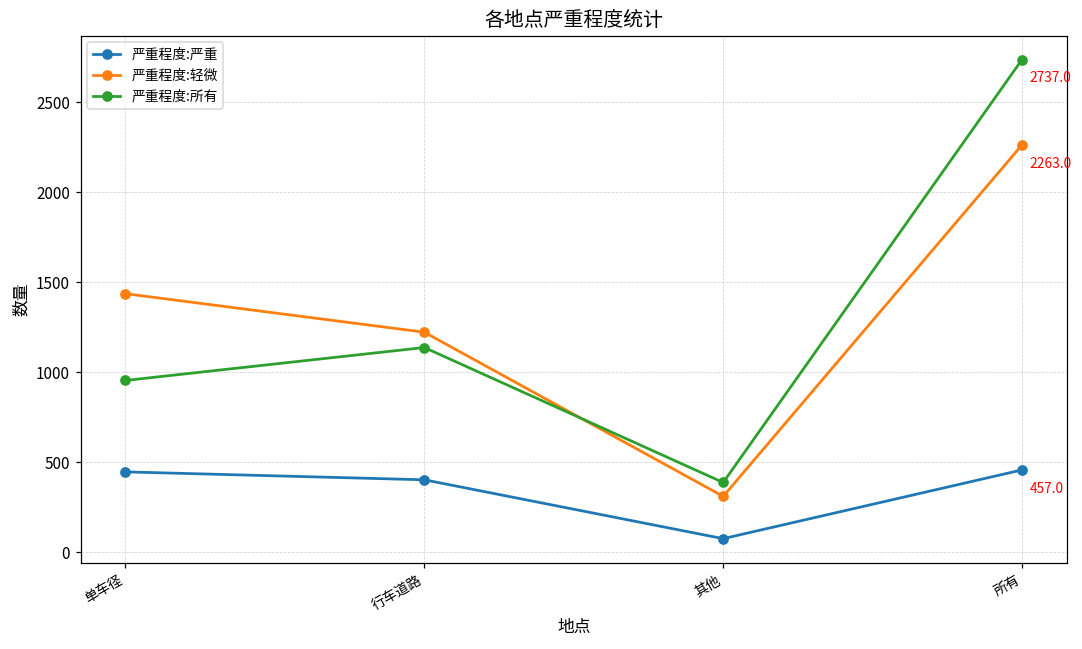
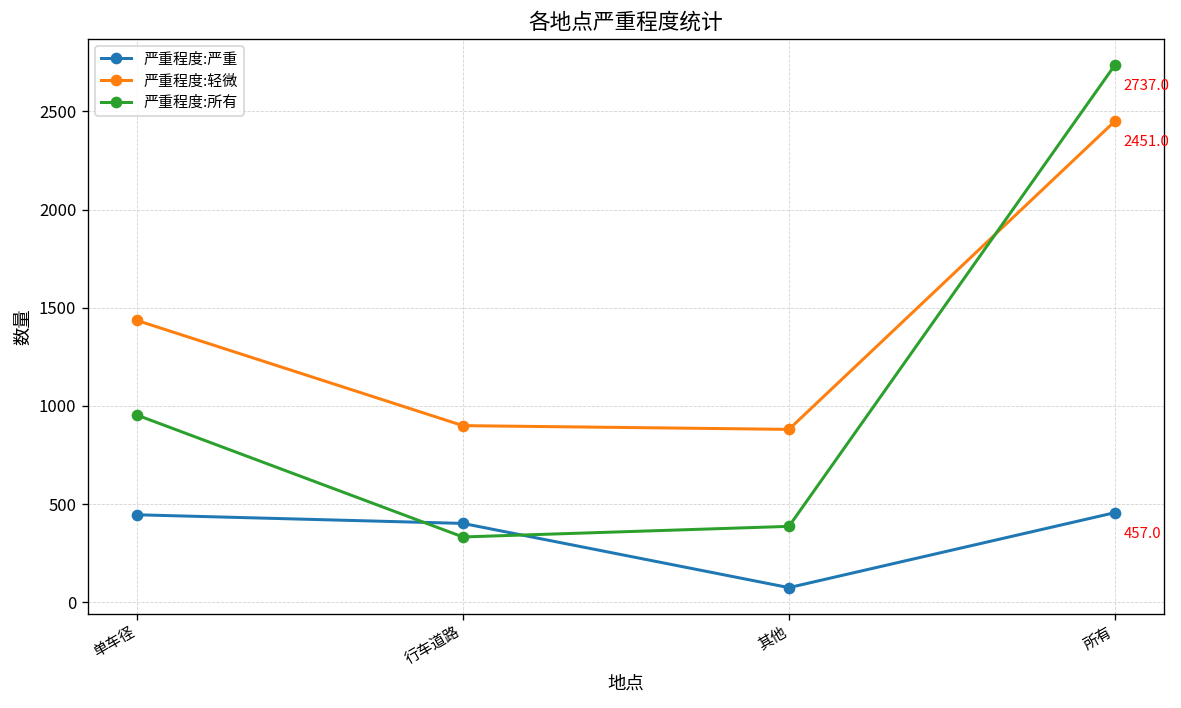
严重程度:轻微, 行车道路: 1220 -> 900
严重程度:所有, 行车道路: 1140 -> 330
严重程度:轻微, 其他: 310 -> 880
严重程度:轻微, 所有: 2263.0 -> 2451.0
